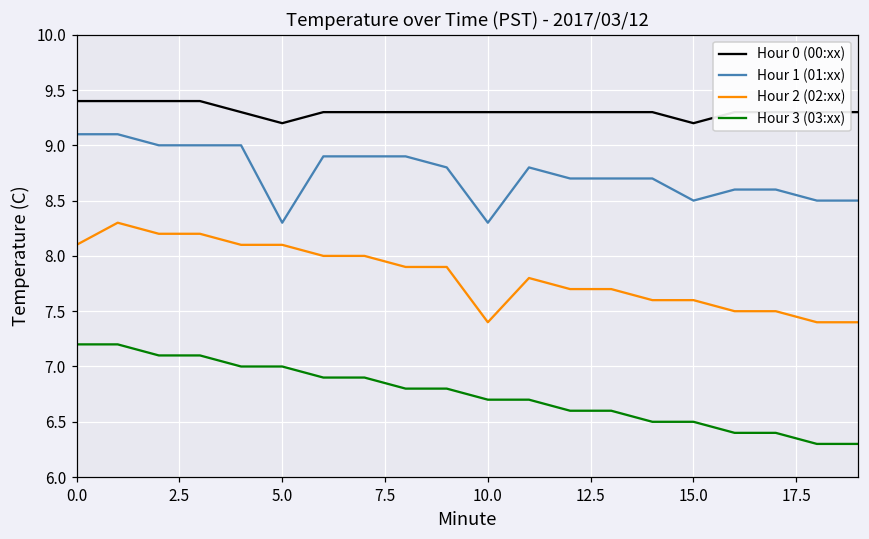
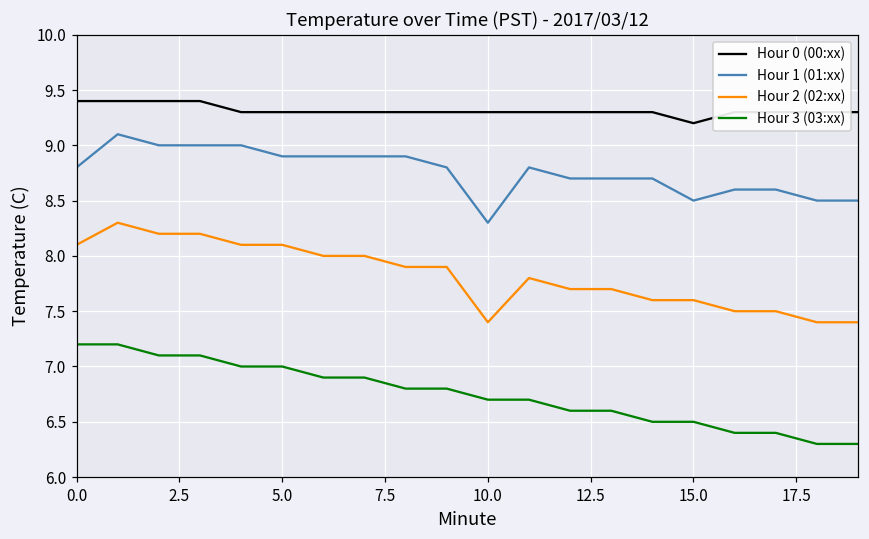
Hour 1 (01:xx), 0.0: 9.1 -> 8.8
Hour 0 (00:xx), 5.0: 9.2 -> 9.3
Hour 1 (01:xx), 5.0: 8.3 -> 8.9
